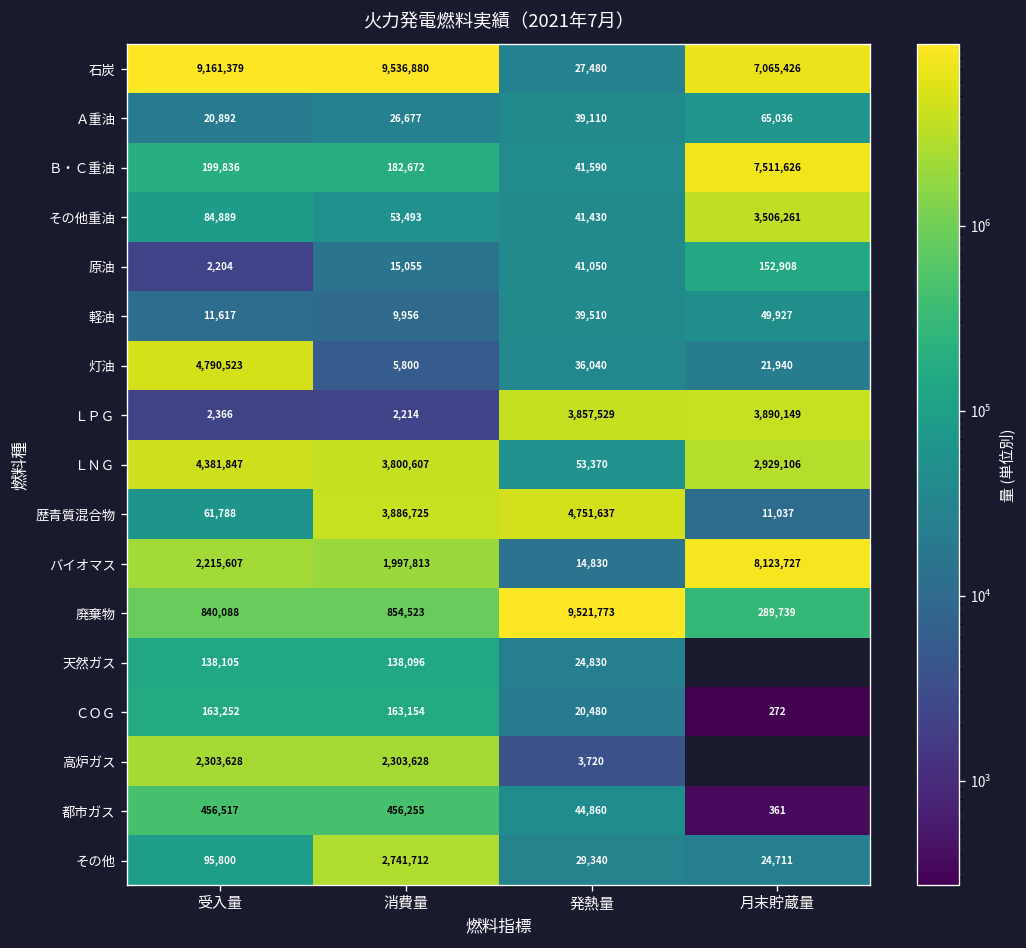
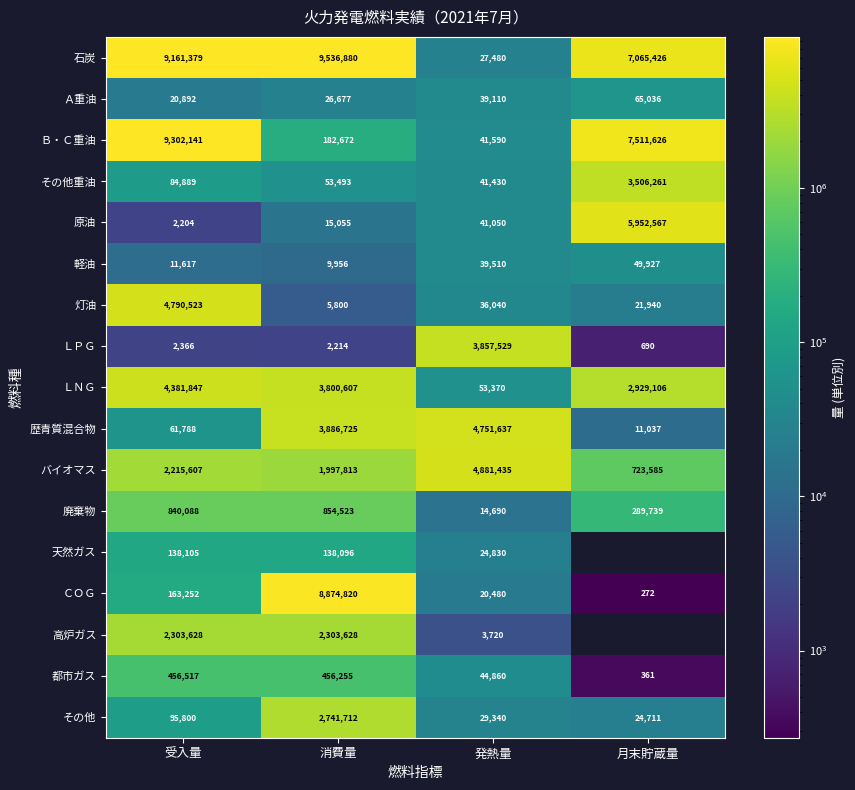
Ｂ・Ｃ重油, 受入量: 199,836 -> 9,302,141
原油, 月末貯蔵量: 152,908 -> 5,952,567
ＬＰＧ, 月末貯蔵量: 3,890,149 -> 690
バイオマス, 発熱量: 14,830 -> 4,881,435
バイオマス, 月末貯蔵量: 8,123,727 -> 723,585
廃棄物, 発熱量: 9,521,773 -> 14,690
ＣＯＧ, 消費量: 163,154 -> 8,874,820
